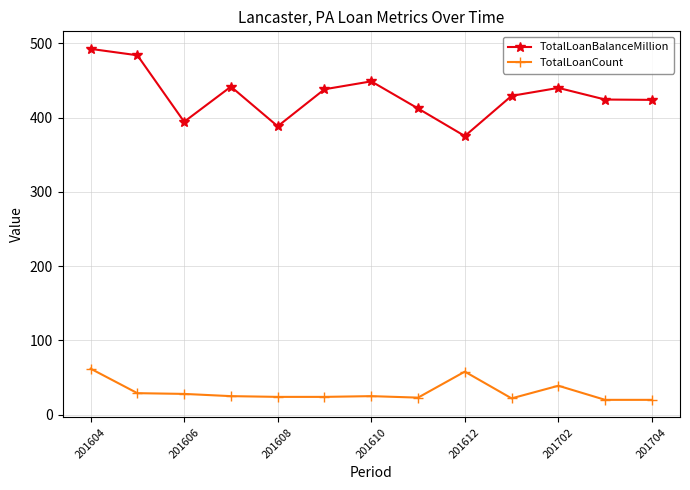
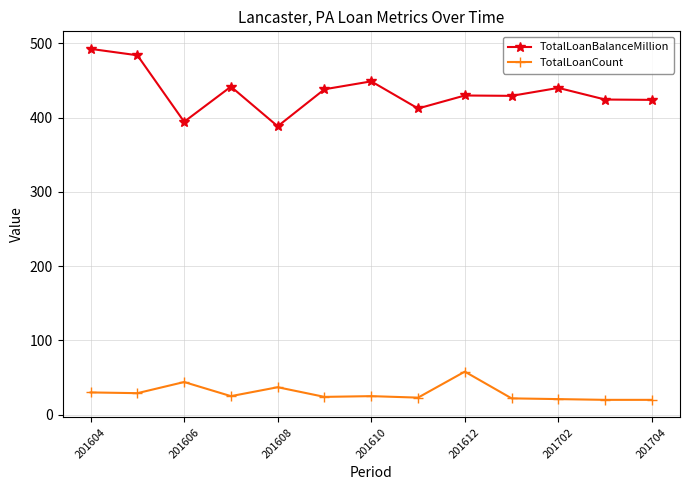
TotalLoanCount, 201604: 60 -> 30
TotalLoanCount, 201606: 30 -> 40
TotalLoanCount, 201608: 20 -> 40
TotalLoanBalanceMillion, 201612: 380 -> 430
TotalLoanCount, 201702: 40 -> 20
